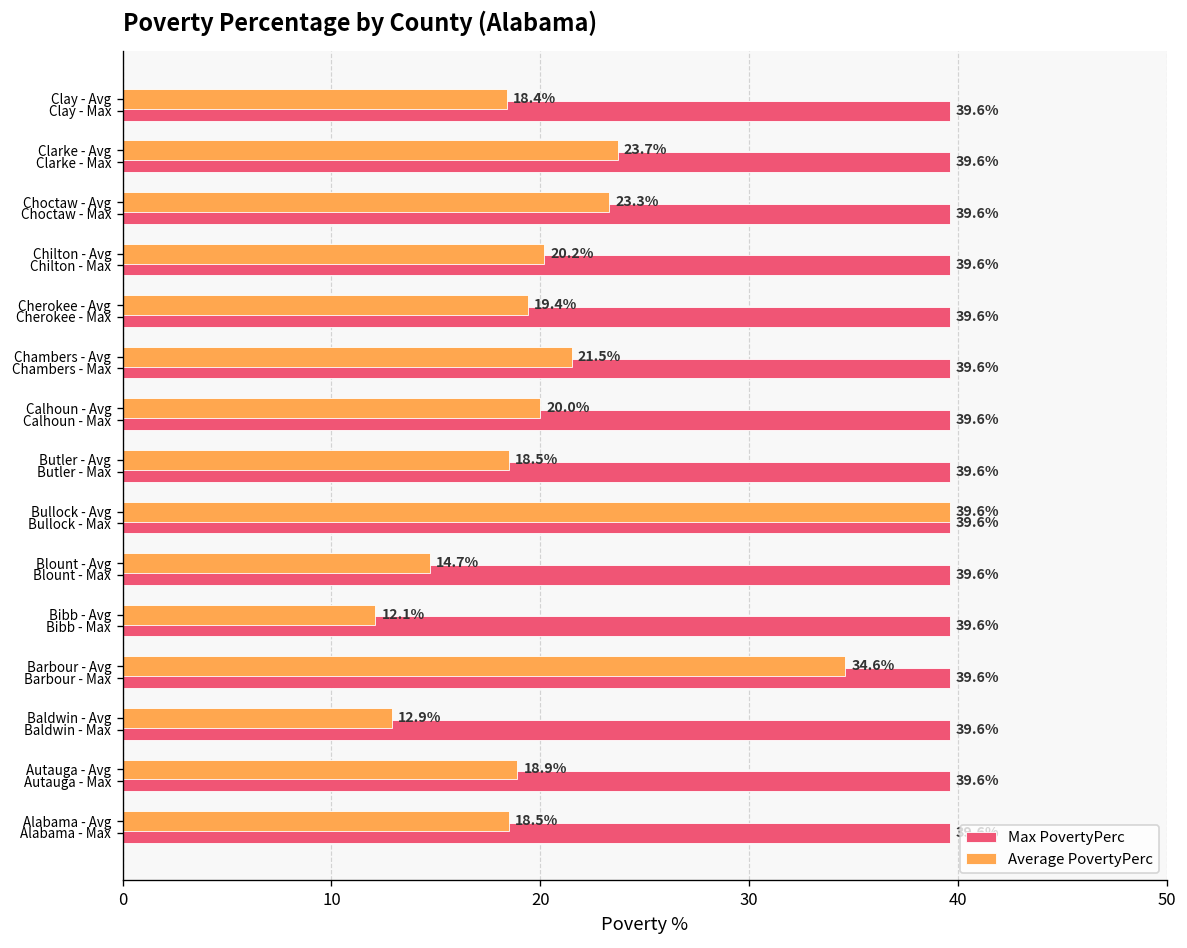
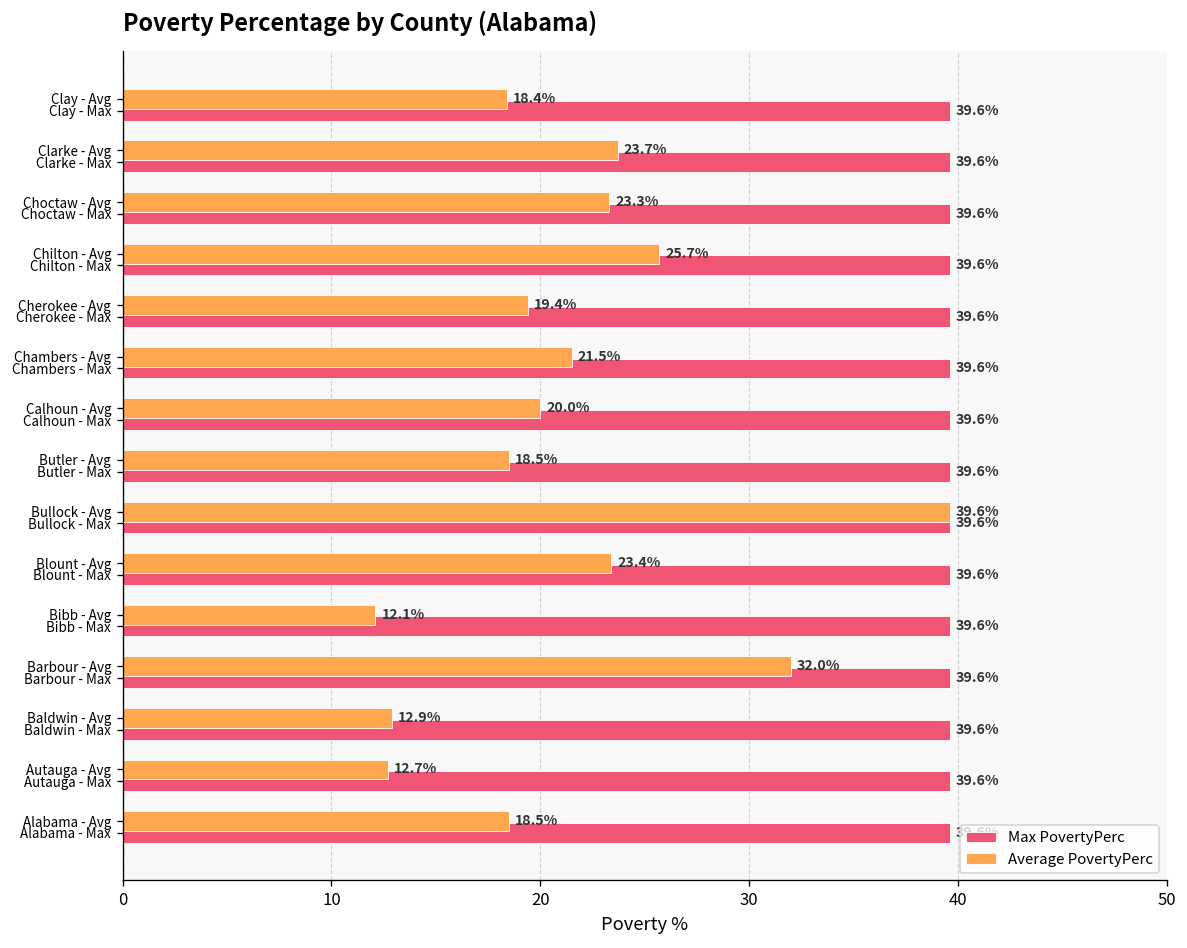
Average PovertyPerc, Chilton - Avg: 20.2% -> 25.7%
Average PovertyPerc, Blount - Avg: 14.7% -> 23.4%
Average PovertyPerc, Barbour - Avg: 34.6% -> 32.0%
Average PovertyPerc, Autauga - Avg: 18.9% -> 12.7%
